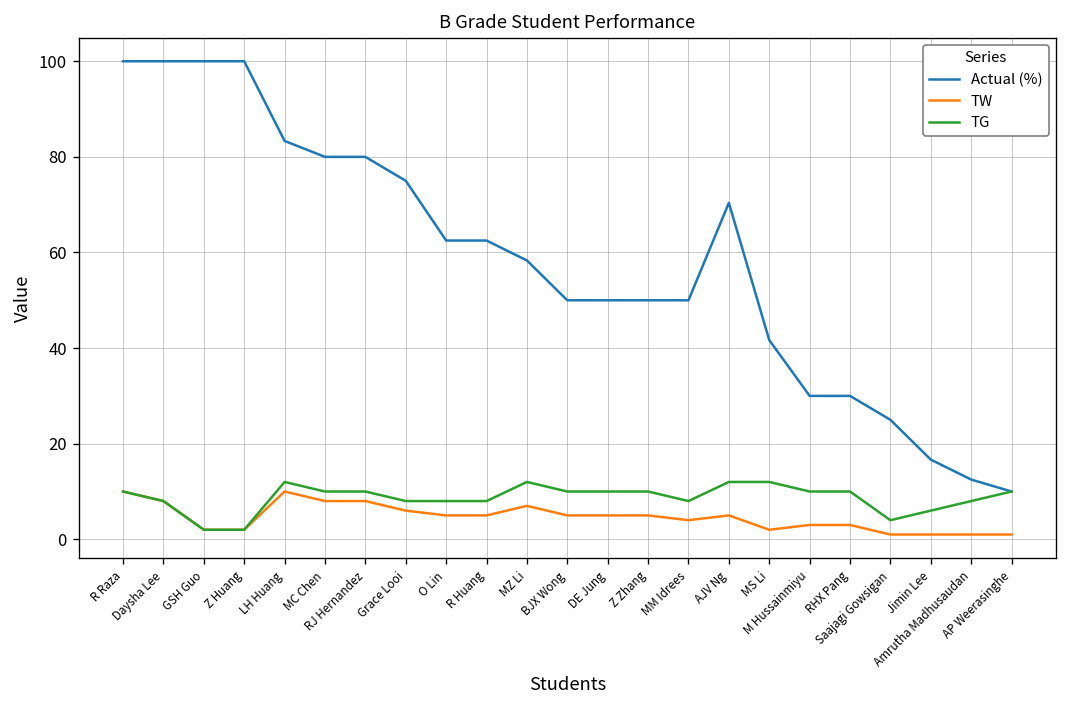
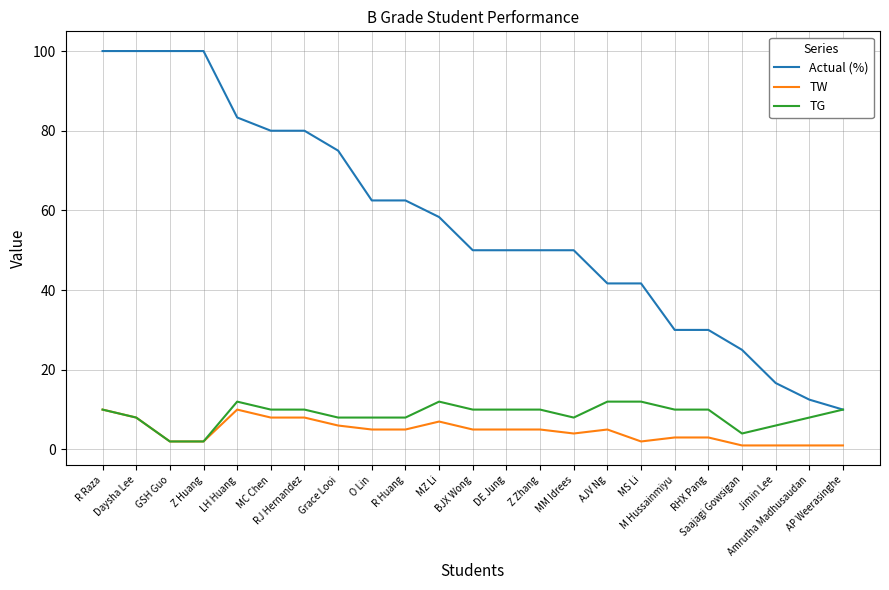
Actual (%), AJV Ng: 70 -> 42
